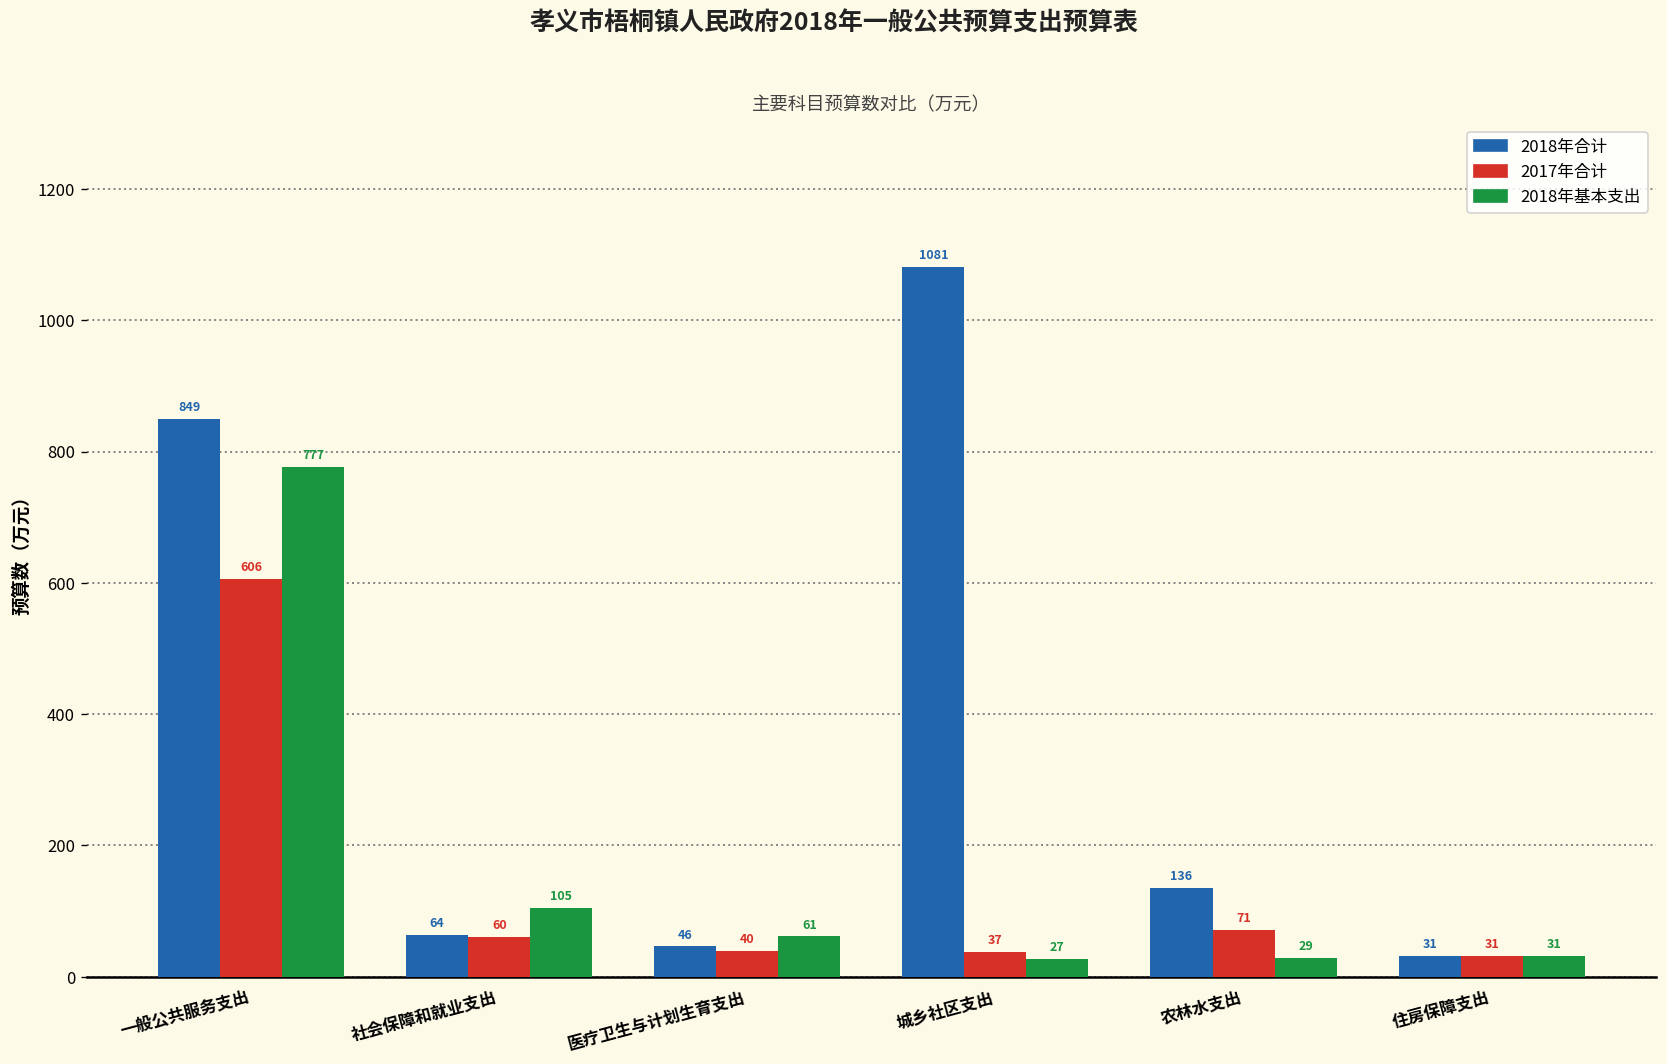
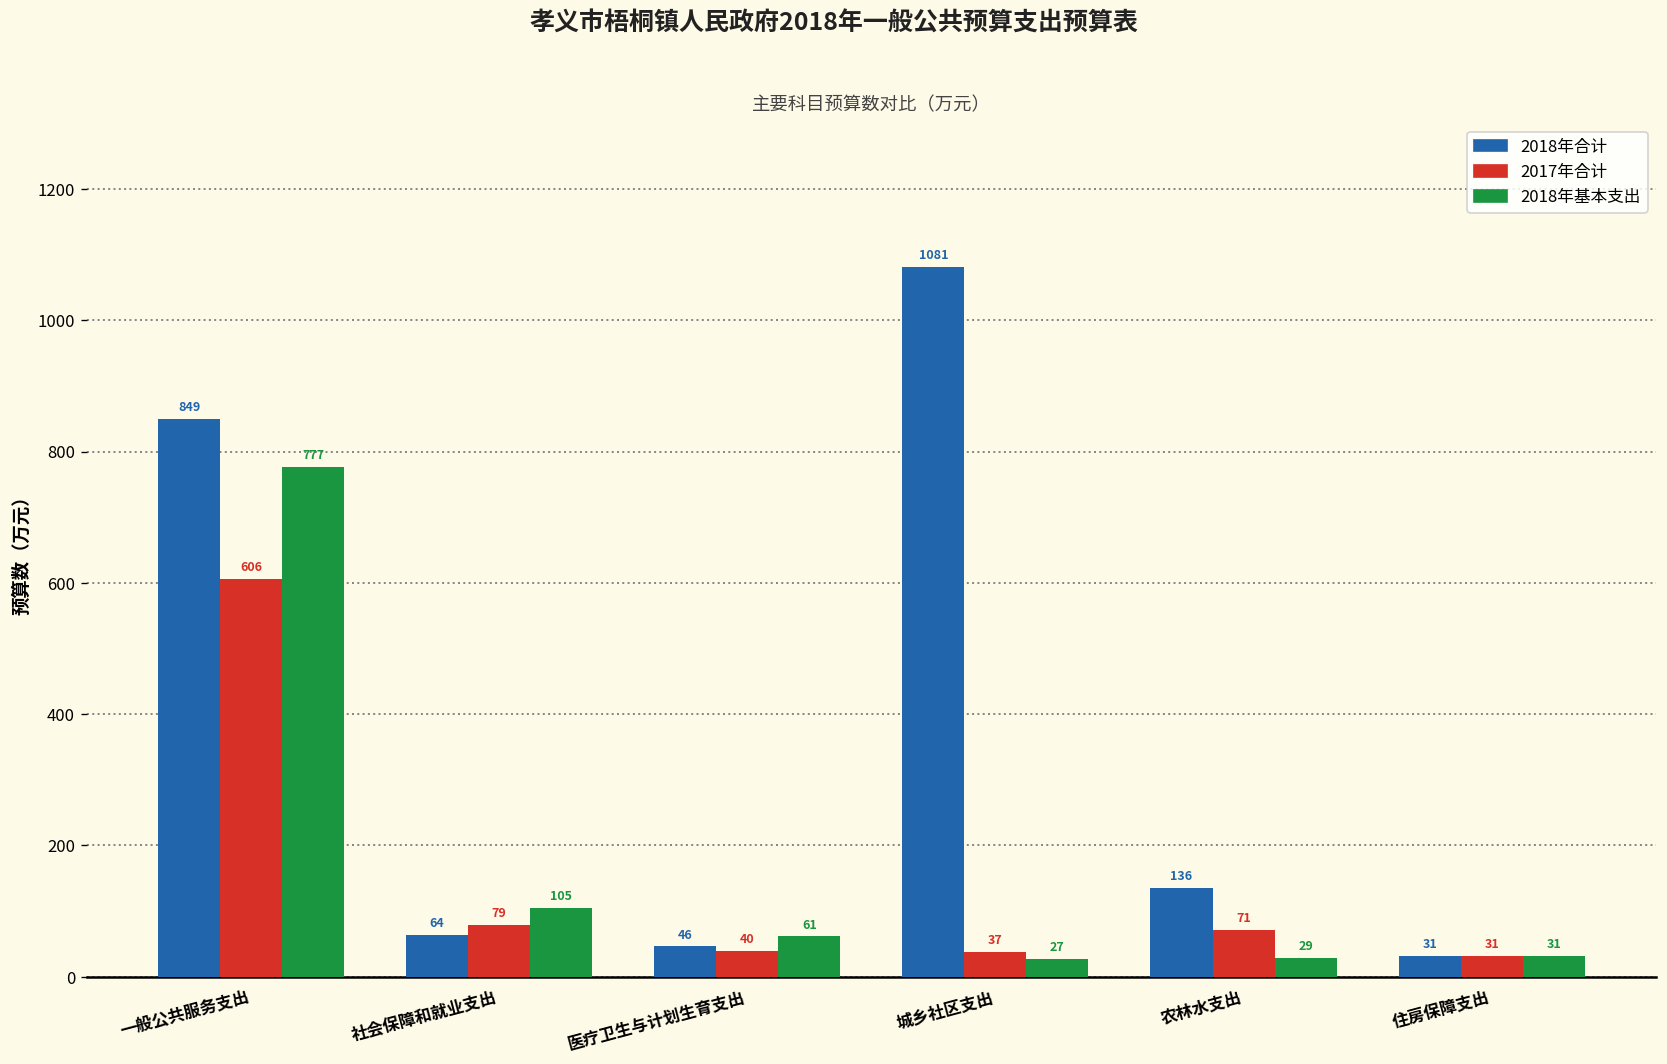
2017年合计, 社会保障和就业支出: 60 -> 79
